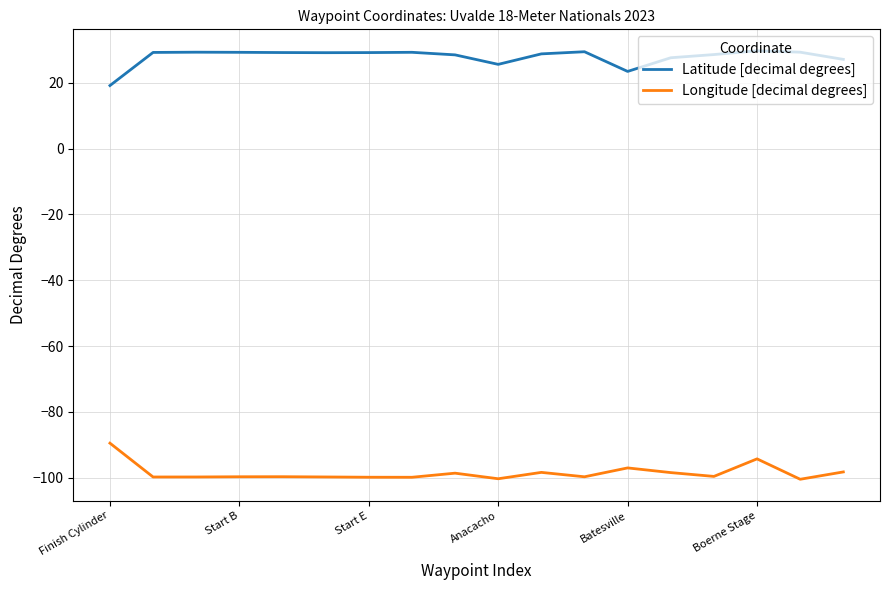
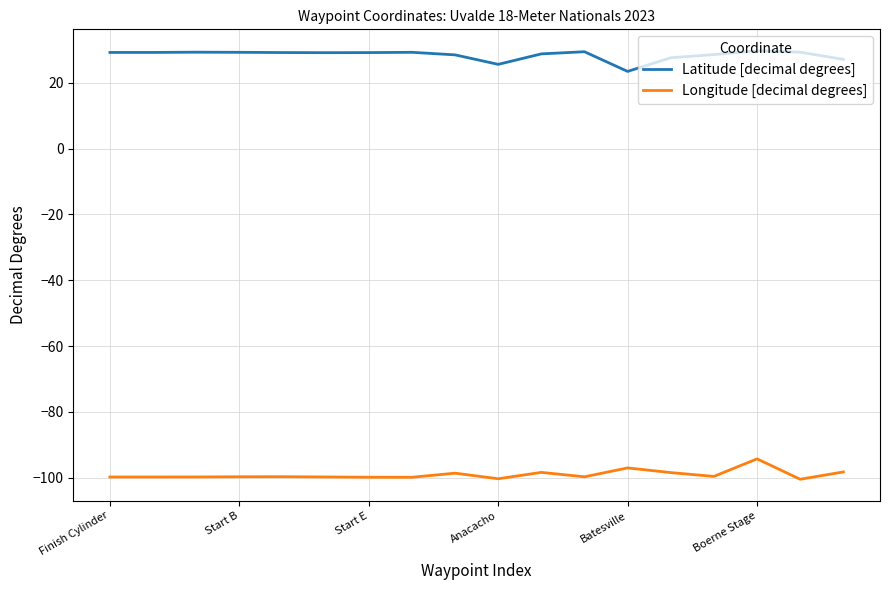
Latitude [decimal degrees], Finish Cylinder: 19 -> 29
Longitude [decimal degrees], Finish Cylinder: -89 -> -100
